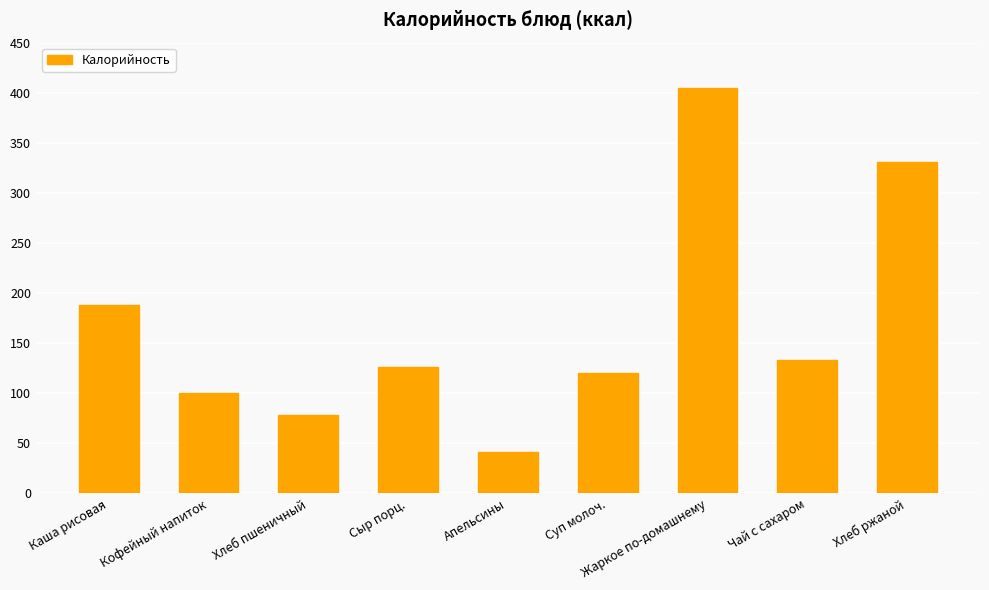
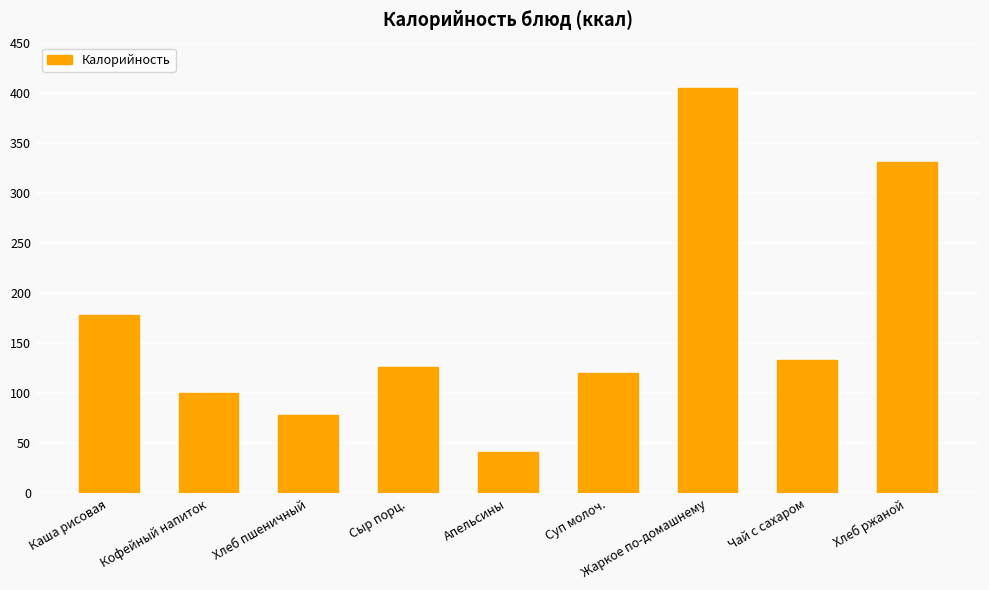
Каша рисовая: 188 -> 178
